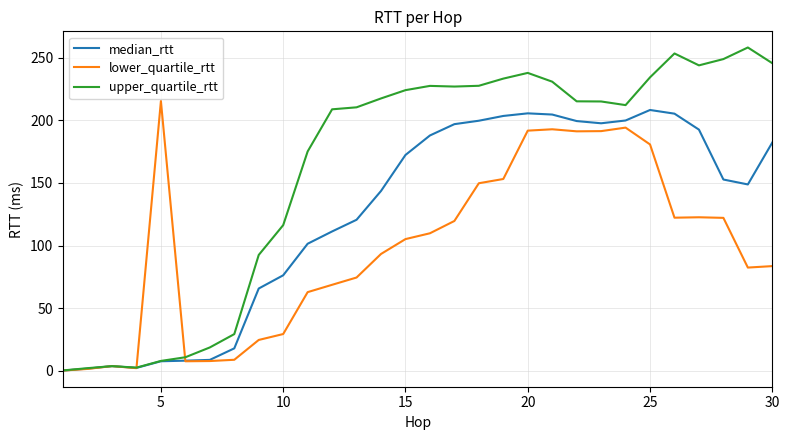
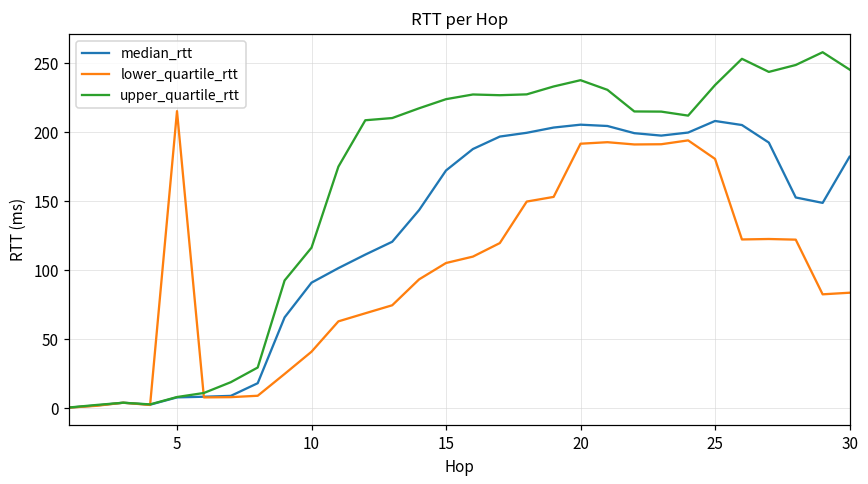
median_rtt, 10: 76 -> 91
lower_quartile_rtt, 10: 29 -> 41
